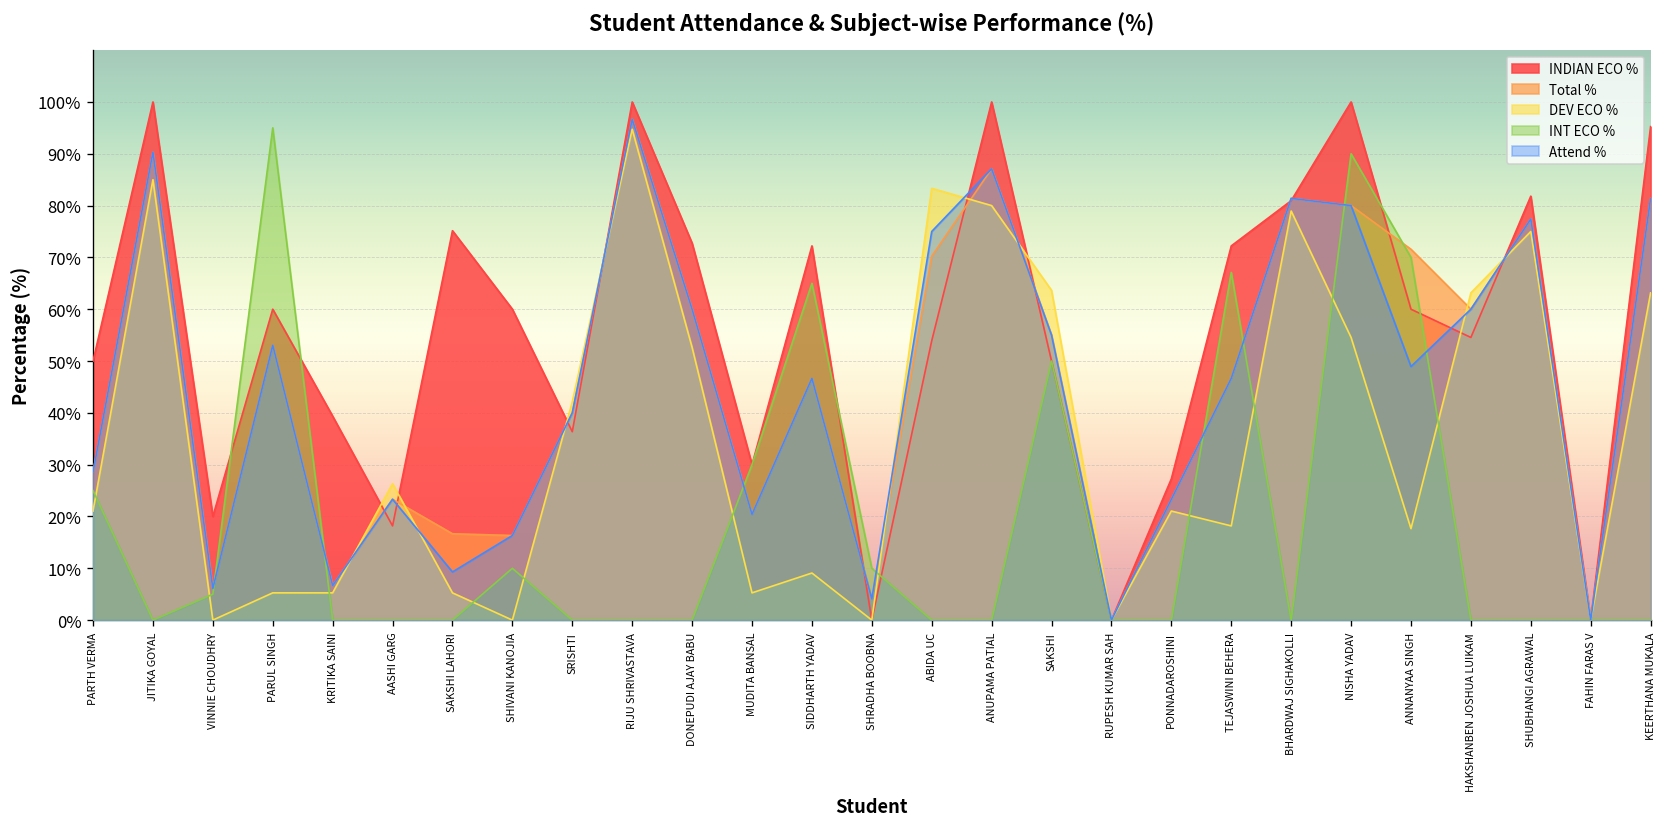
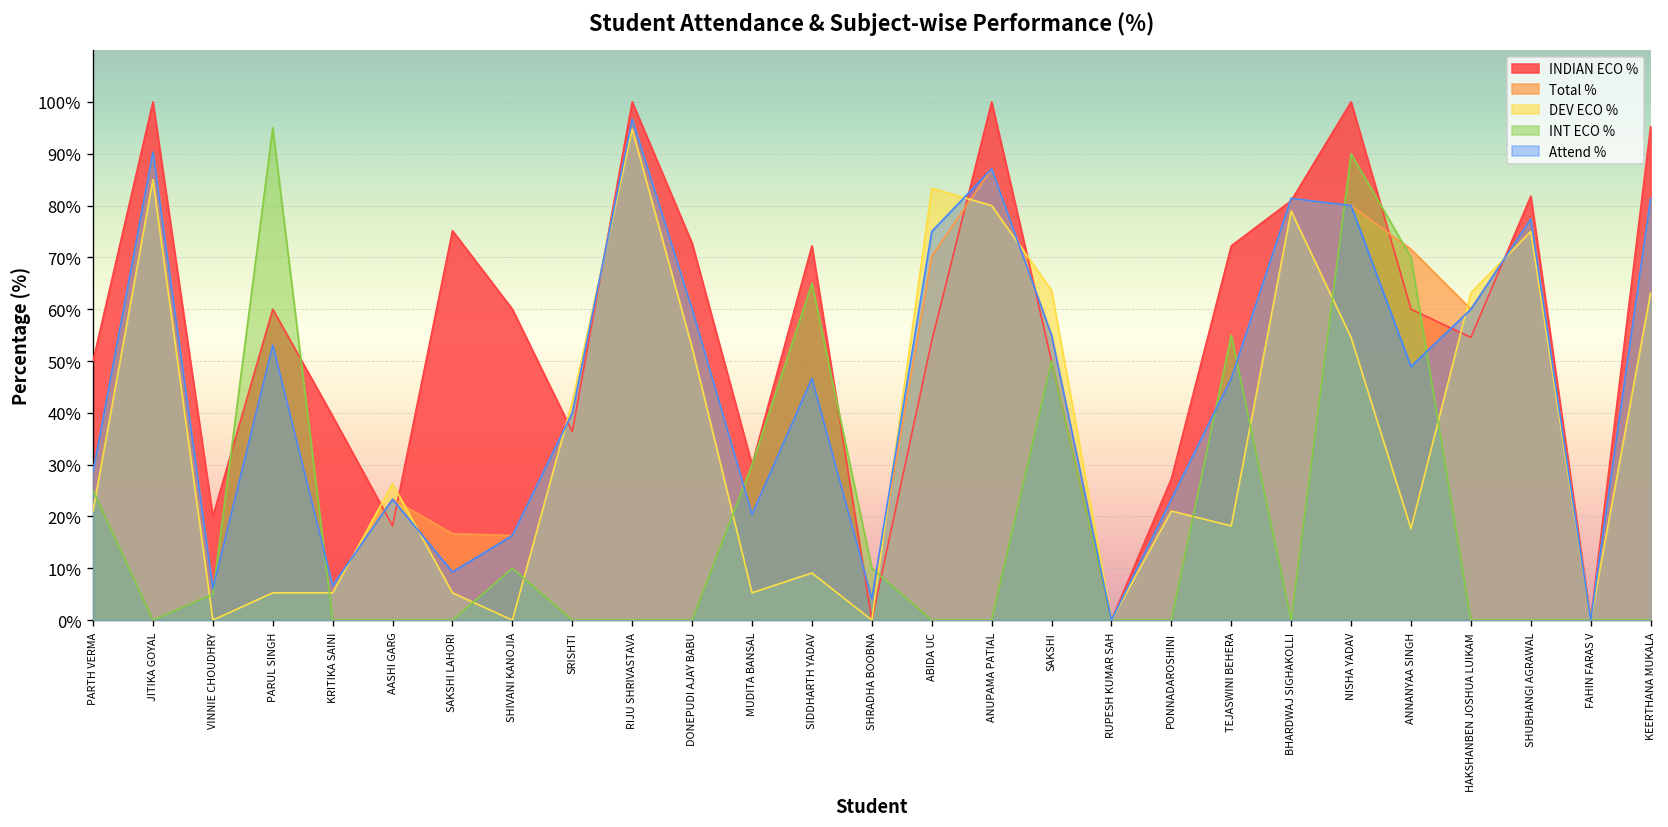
INT ECO %, TEJASWINI BEHERA: 67% -> 55%
